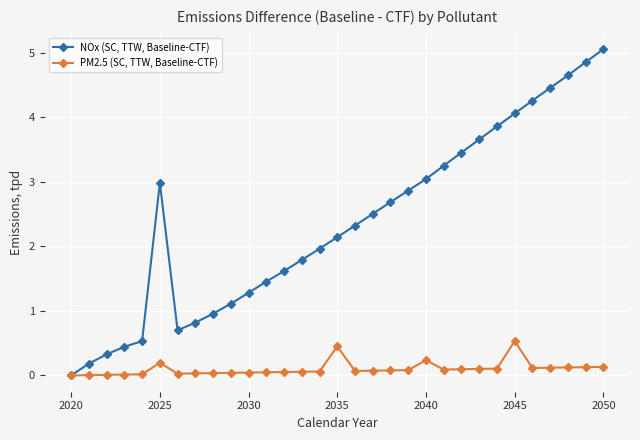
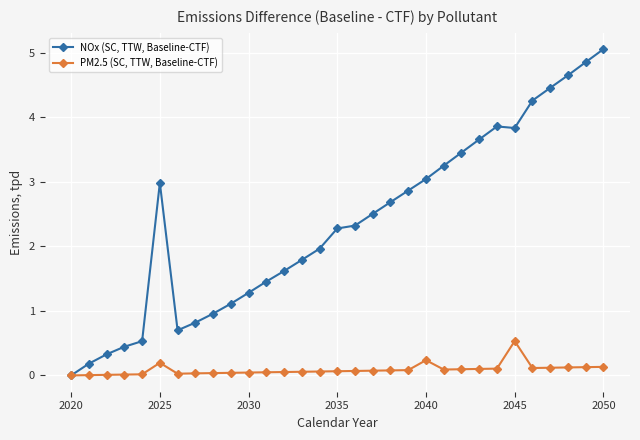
NOx (SC, TTW, Baseline-CTF), 2035: 2.1 -> 2.3
PM2.5 (SC, TTW, Baseline-CTF), 2035: 0.5 -> 0.1
NOx (SC, TTW, Baseline-CTF), 2045: 4.1 -> 3.8
